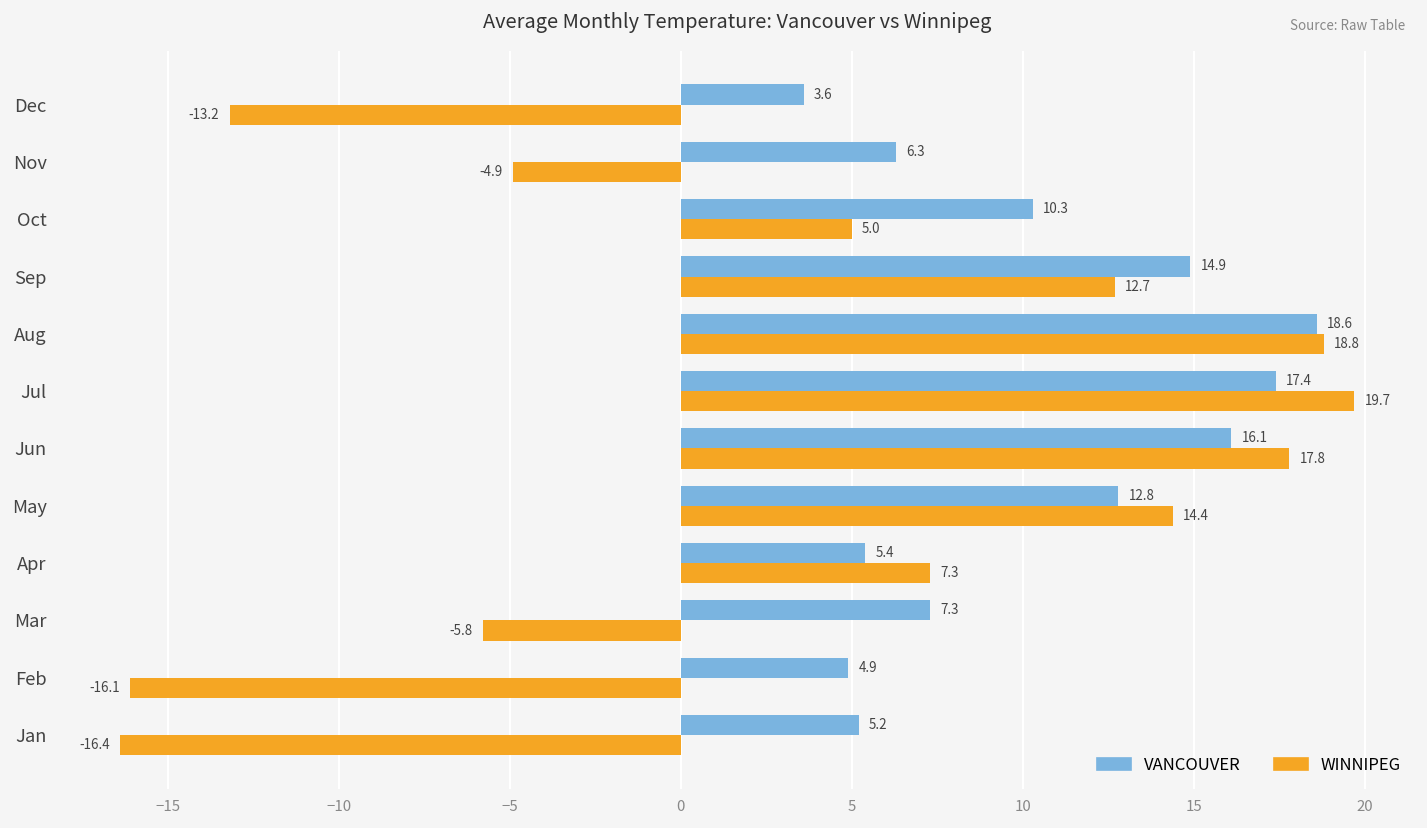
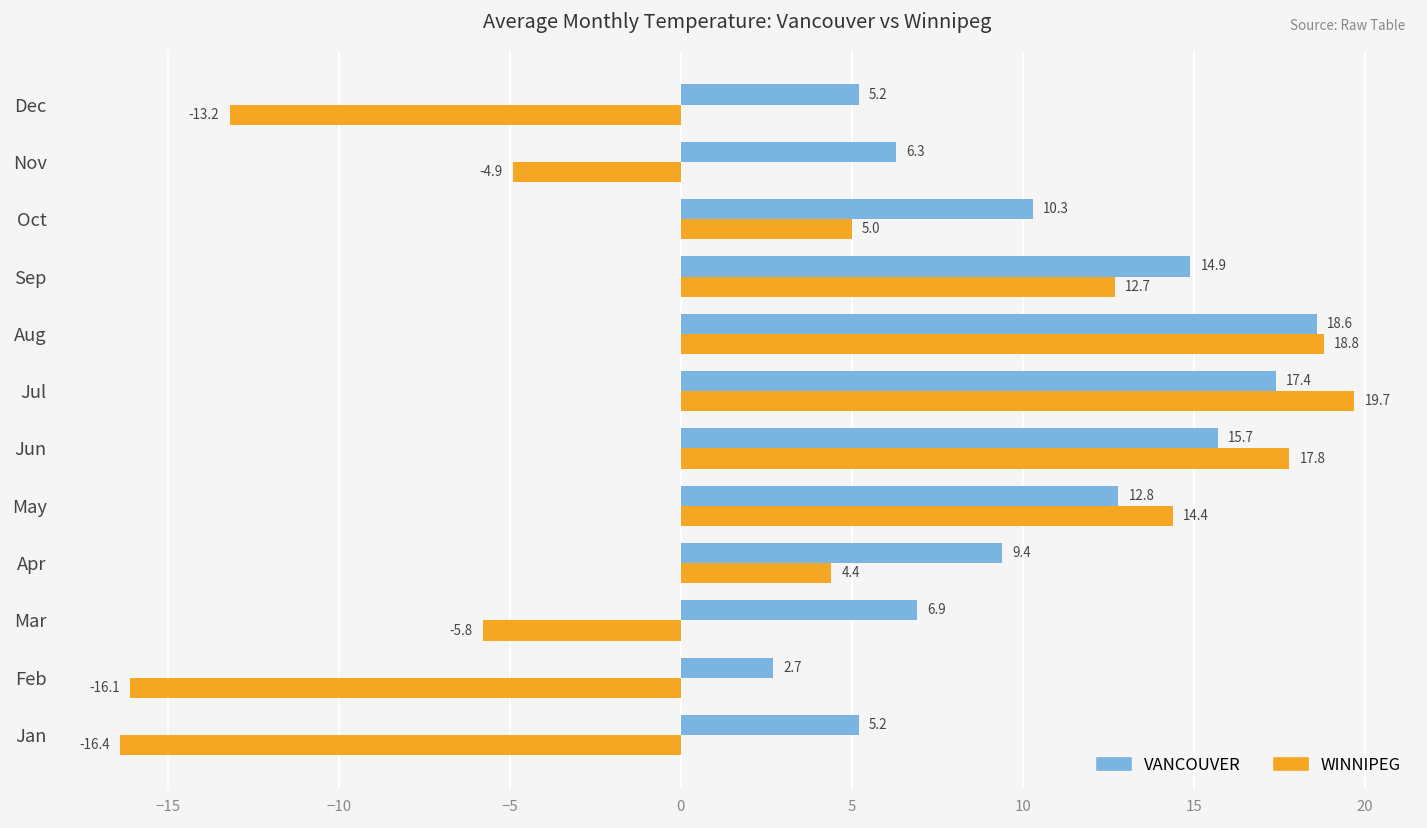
VANCOUVER, Dec: 3.6 -> 5.2
VANCOUVER, Jun: 16.1 -> 15.7
VANCOUVER, Apr: 5.4 -> 9.4
WINNIPEG, Apr: 7.3 -> 4.4
VANCOUVER, Mar: 7.3 -> 6.9
VANCOUVER, Feb: 4.9 -> 2.7
